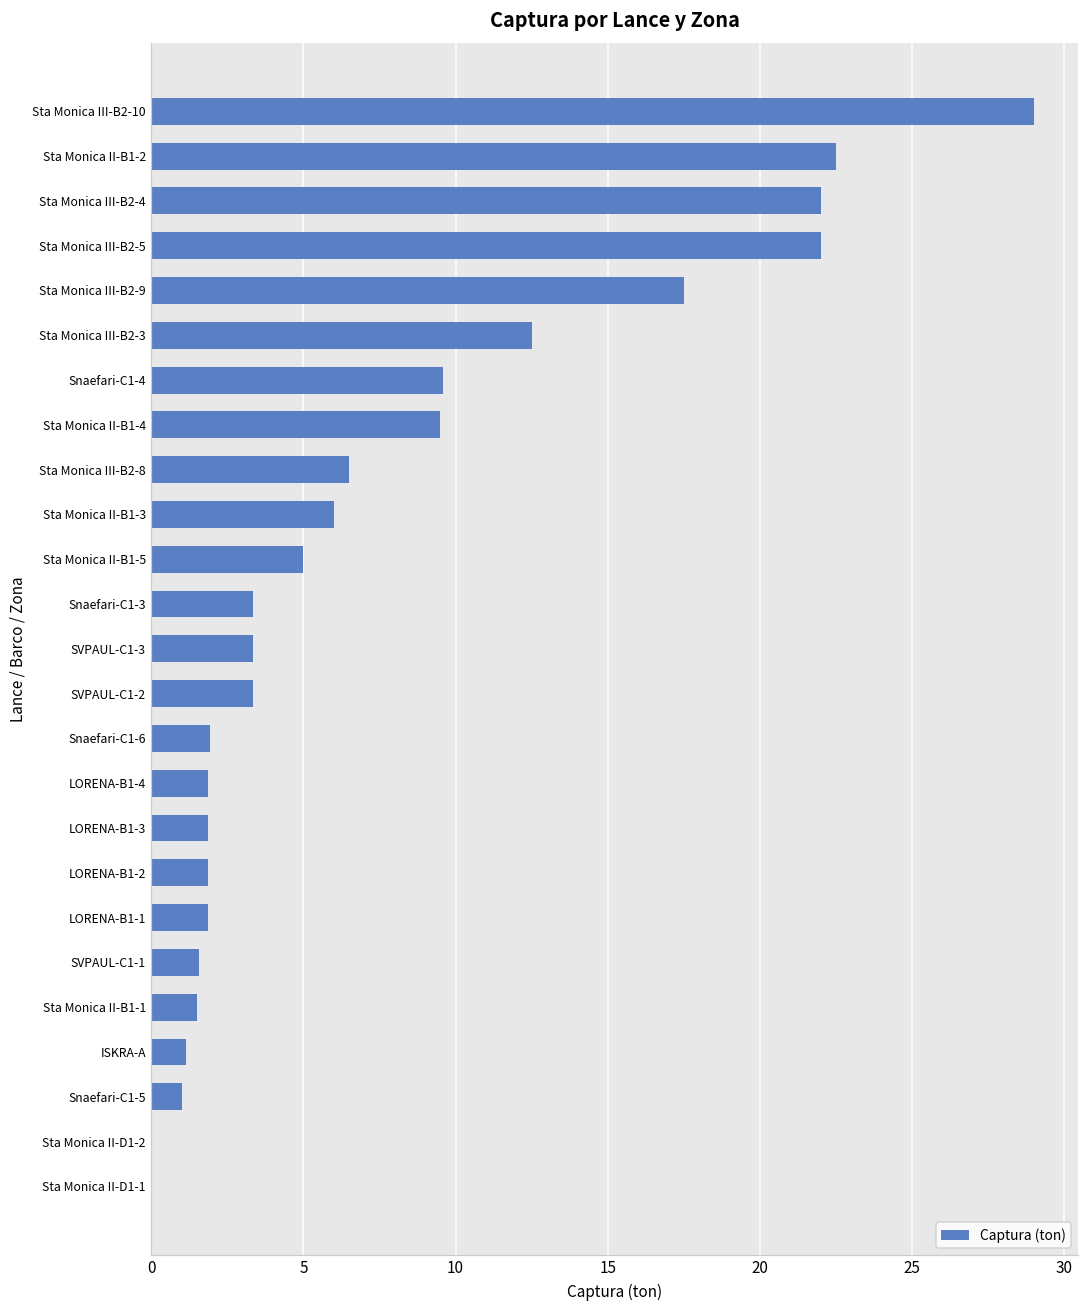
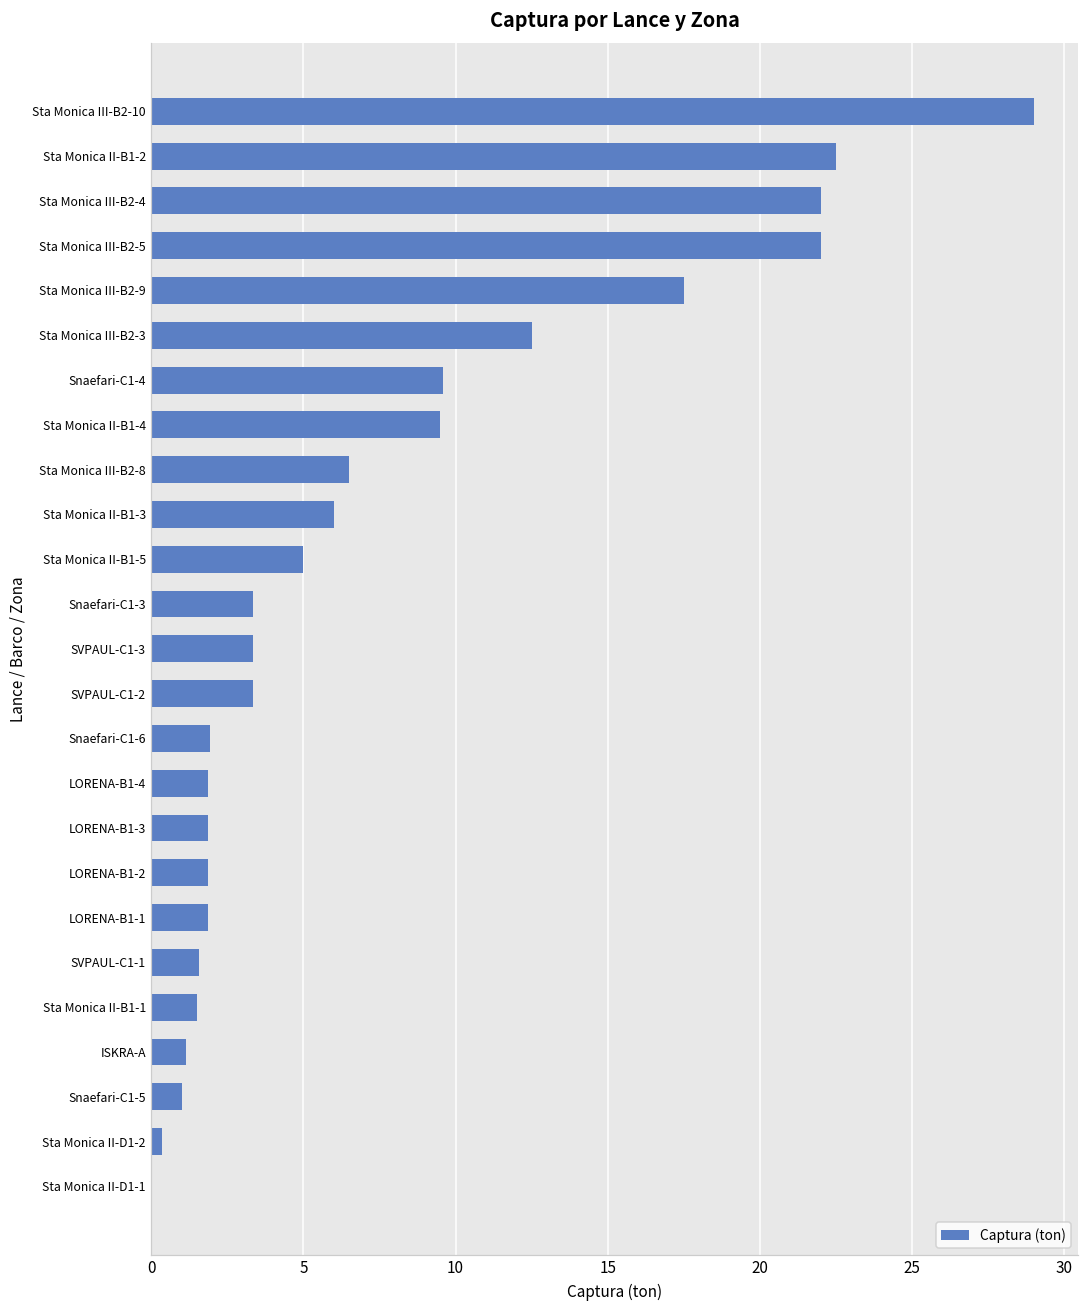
Sta Monica II-D1-2: 0.0 -> 0.3
